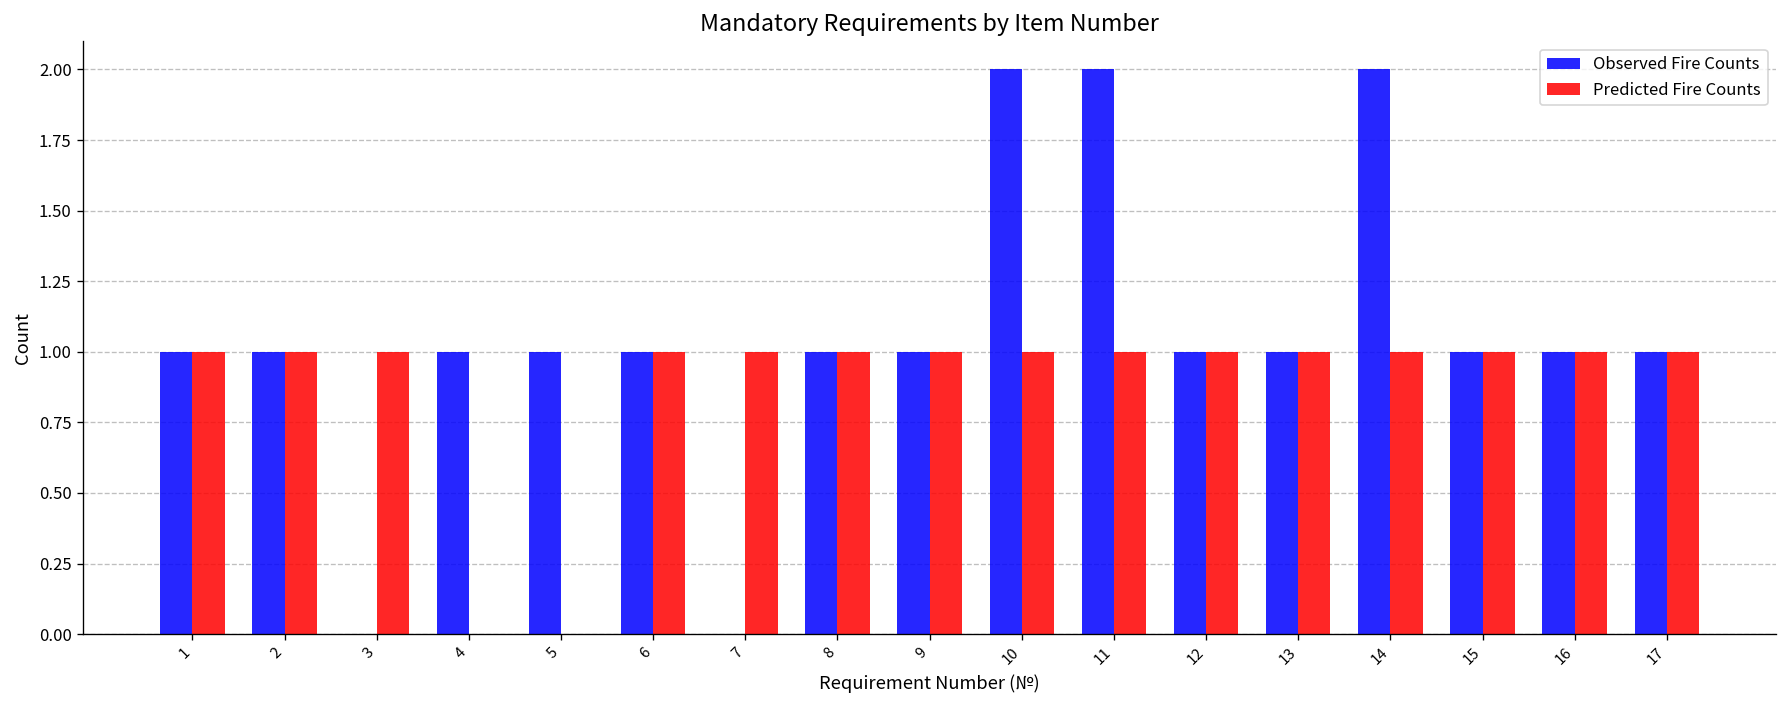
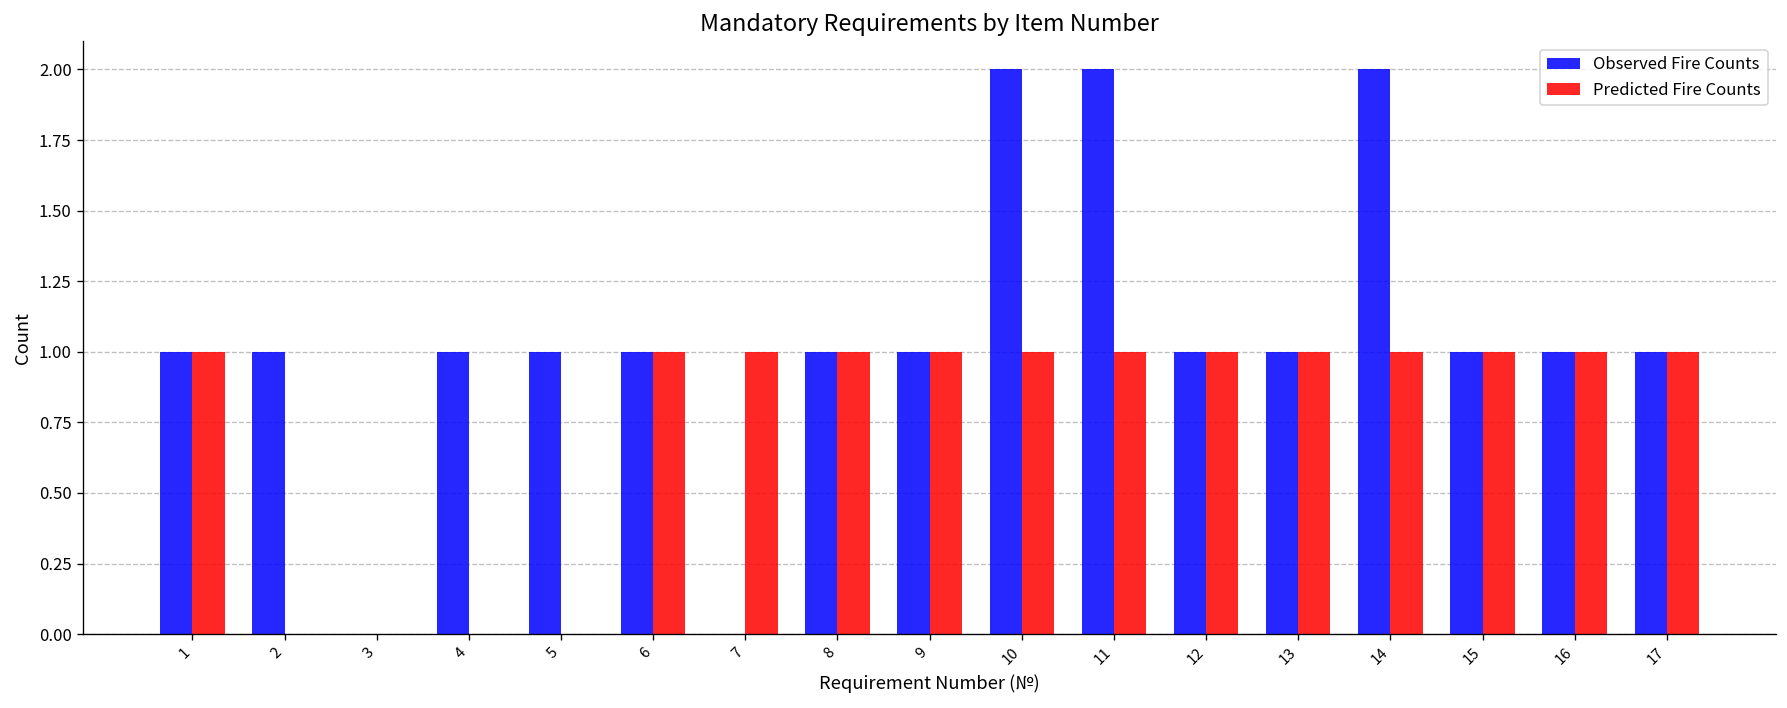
Predicted Fire Counts, 2: 1 -> 0
Predicted Fire Counts, 3: 1 -> 0
